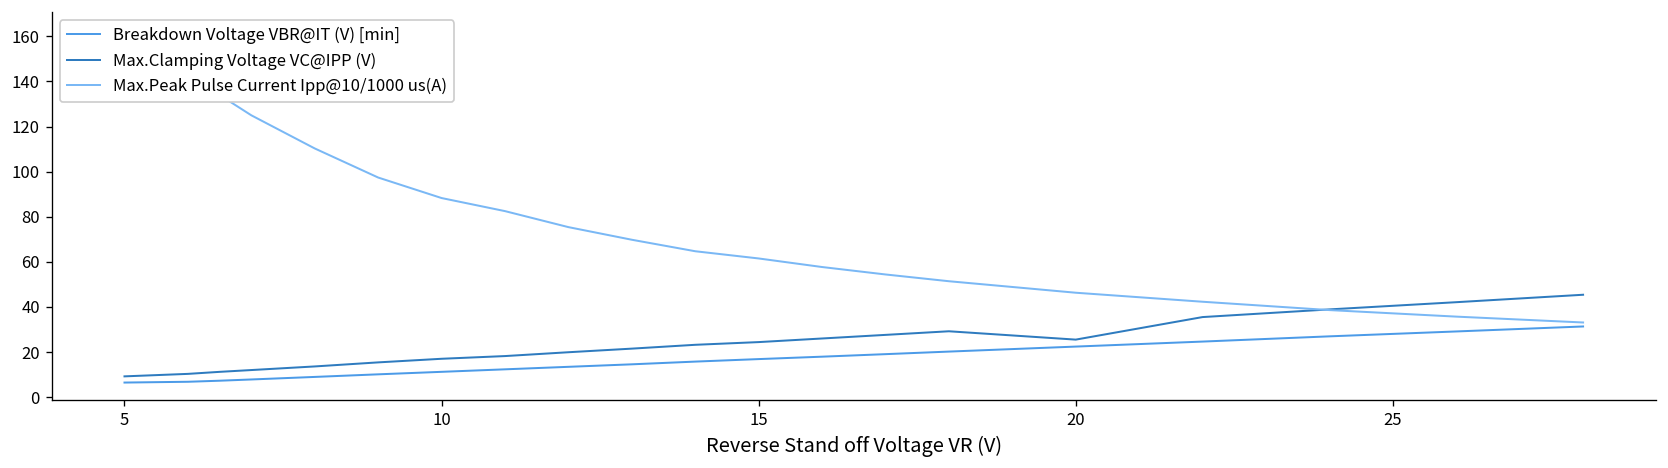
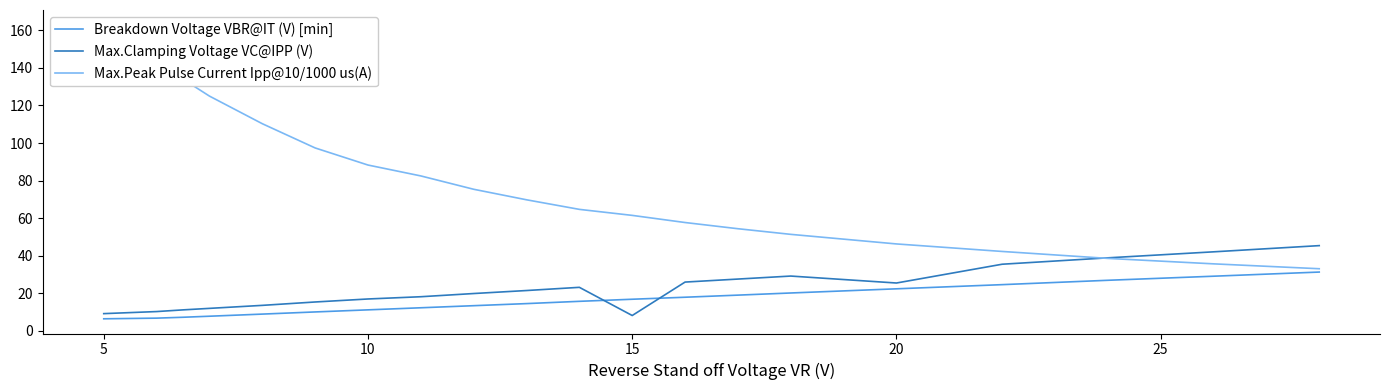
Max.Clamping Voltage VC@IPP (V), 15: 24 -> 8
